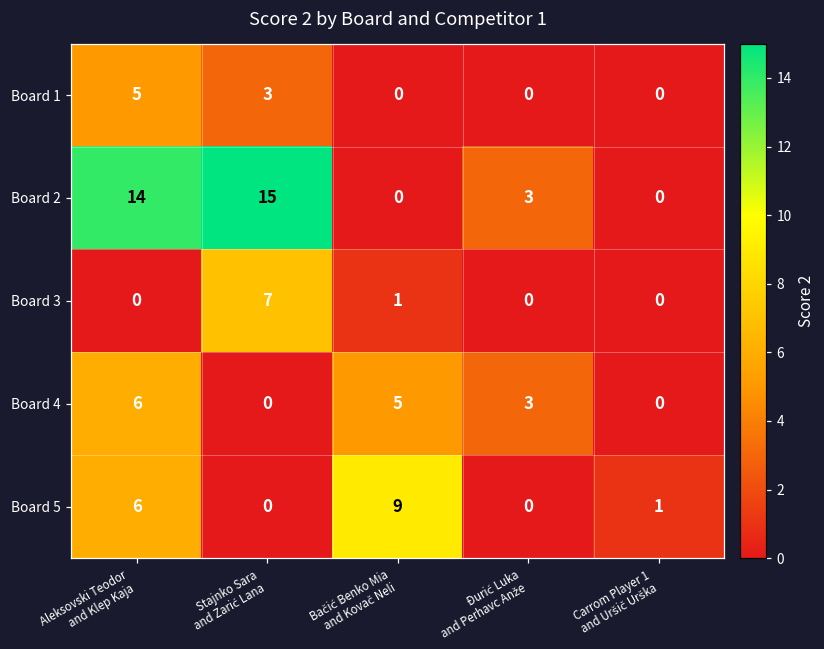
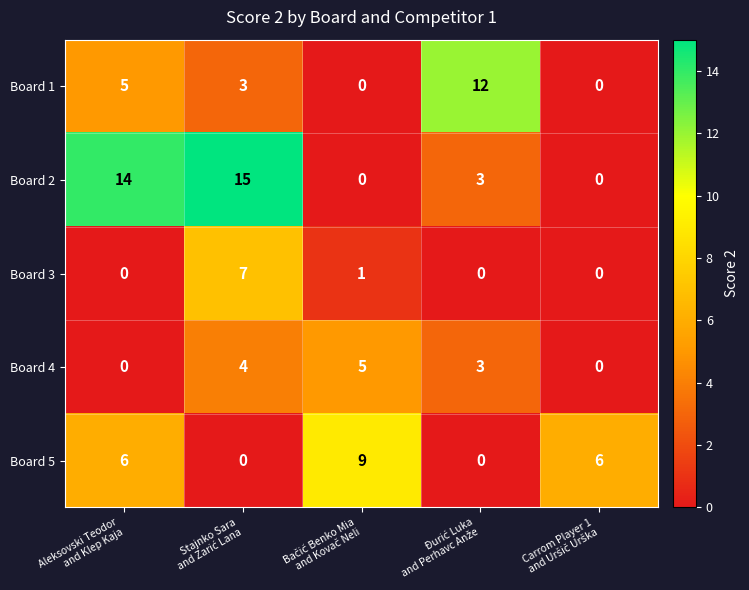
Board 1, Đurić Luka and Perhavc Anže: 0 -> 12
Board 4, Aleksovski Teodor and Klep Kaja: 6 -> 0
Board 4, Stajnko Sara and Zarić Lana: 0 -> 4
Board 5, Carrom Player 1 and Uršič Urška: 1 -> 6
